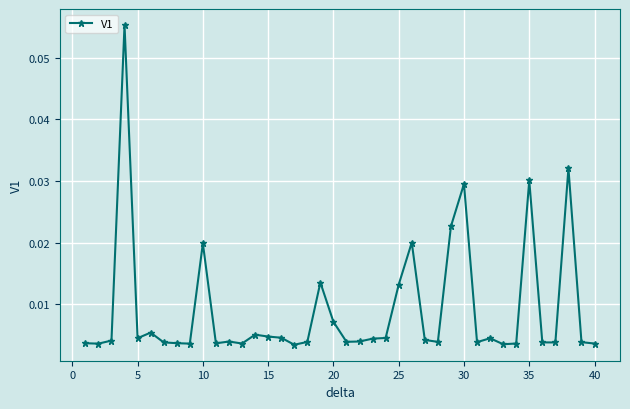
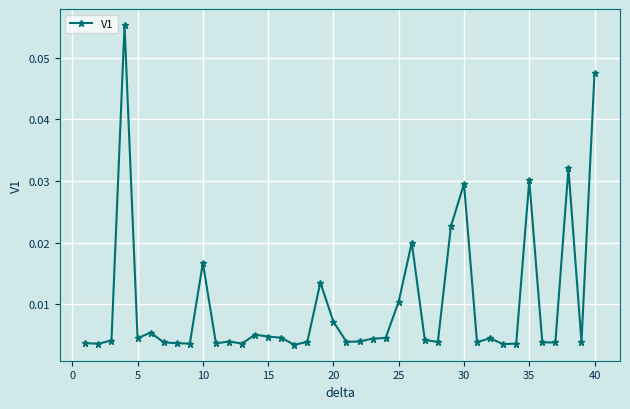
10: 0.020 -> 0.017
25: 0.013 -> 0.010
40: 0.004 -> 0.047
